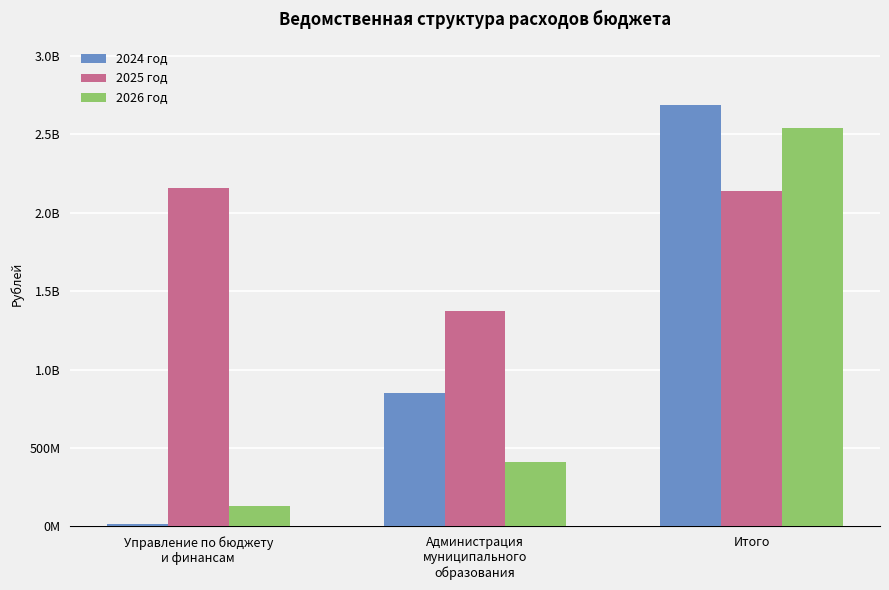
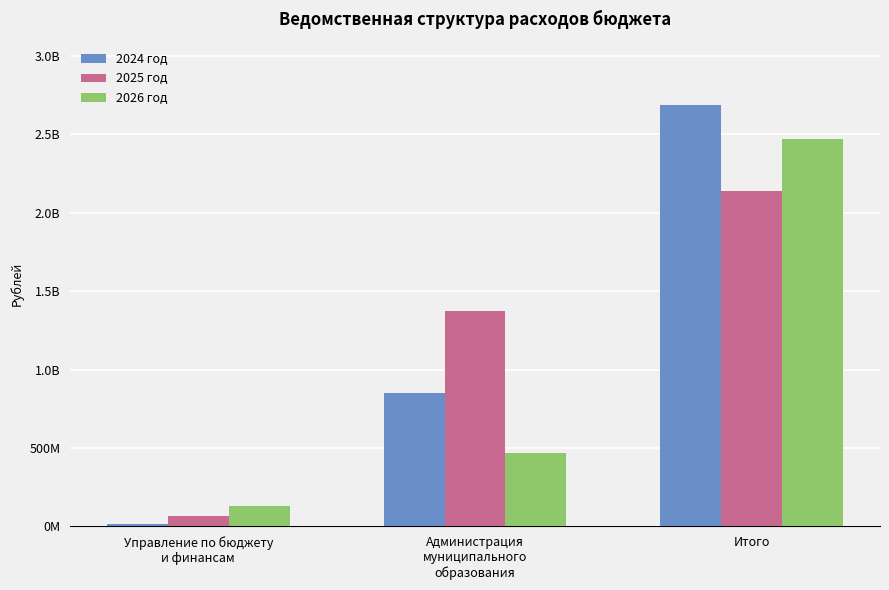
2025 год, Управление по бюджету и финансам: 2160000000 -> 70000000
2026 год, Администрация муниципального образования: 410000000 -> 470000000
2026 год, Итого: 2540000000 -> 2470000000
